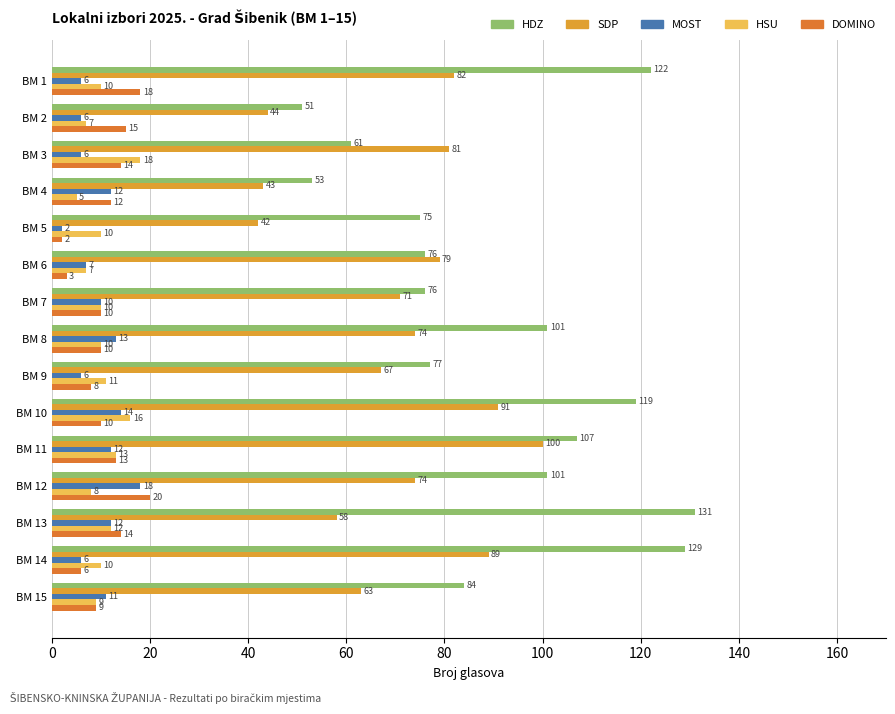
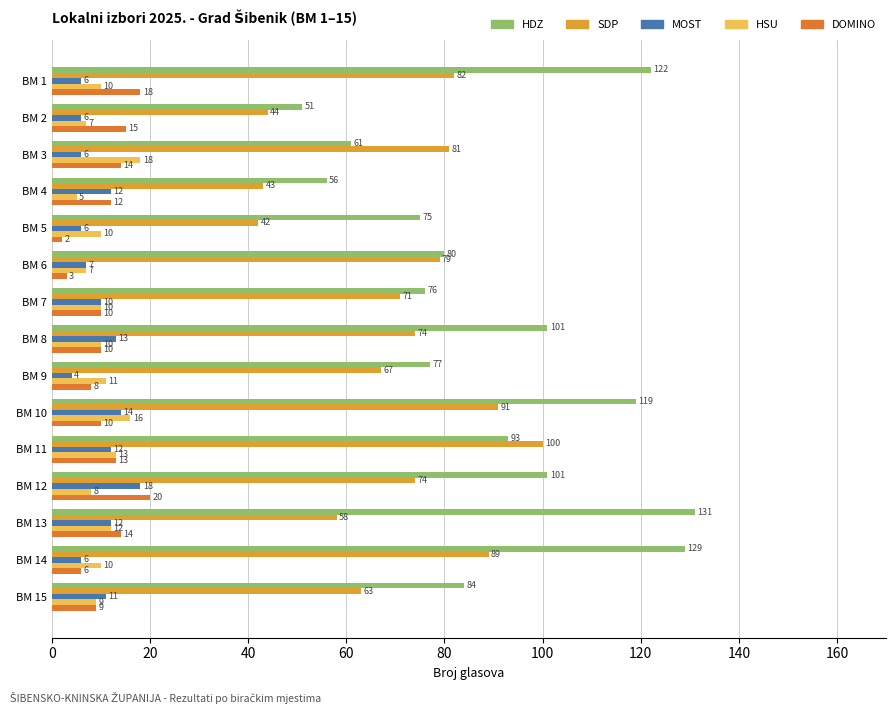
HDZ, BM 4: 53 -> 56
MOST, BM 5: 2 -> 6
HDZ, BM 6: 76 -> 80
MOST, BM 9: 6 -> 4
HDZ, BM 11: 107 -> 93
